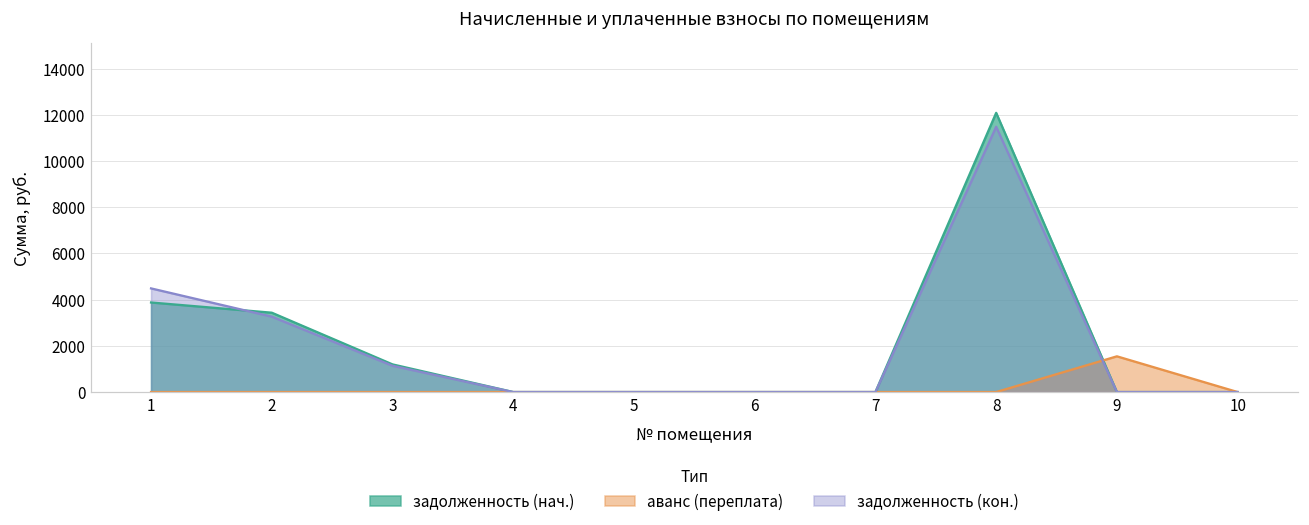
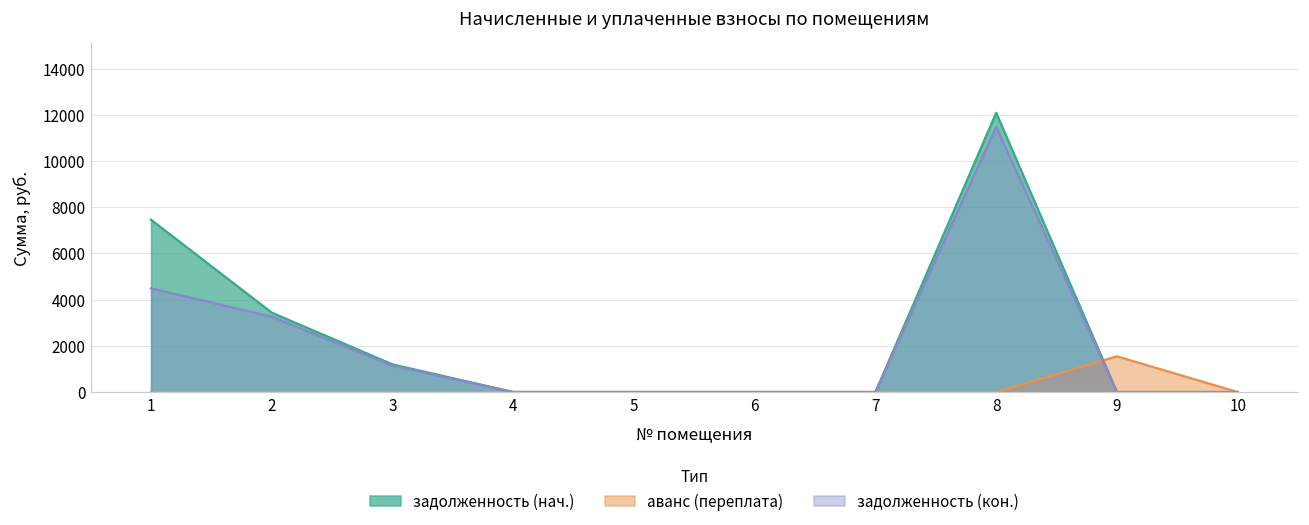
задолженность (нач.), 1: 3900 -> 7500
